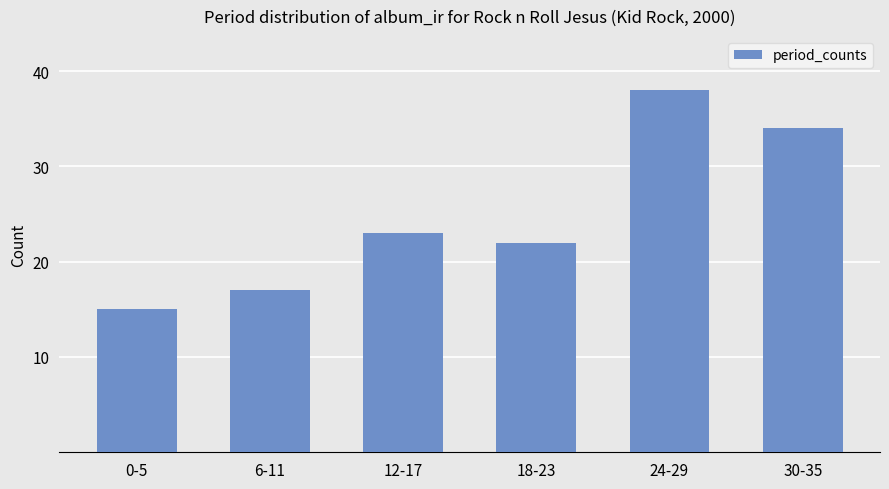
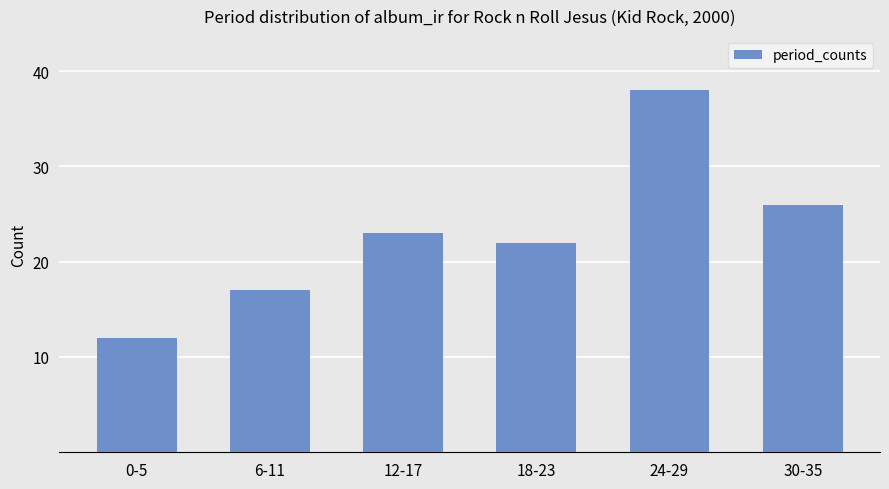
0-5: 15 -> 12
30-35: 34 -> 26
